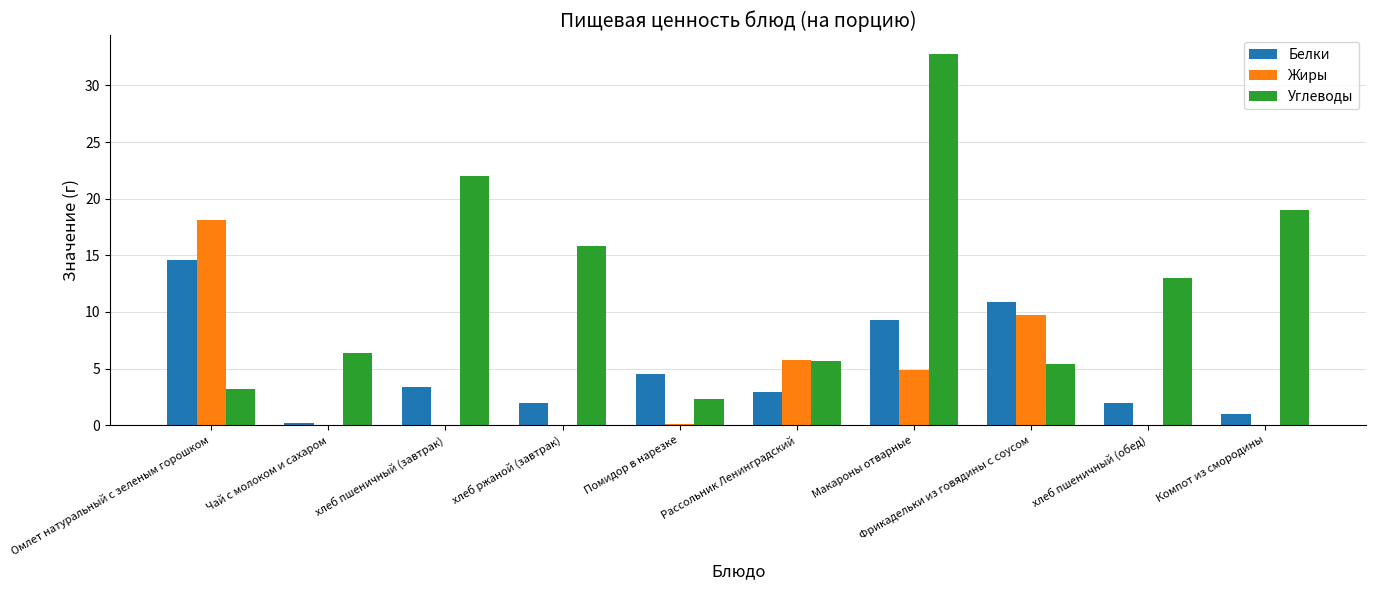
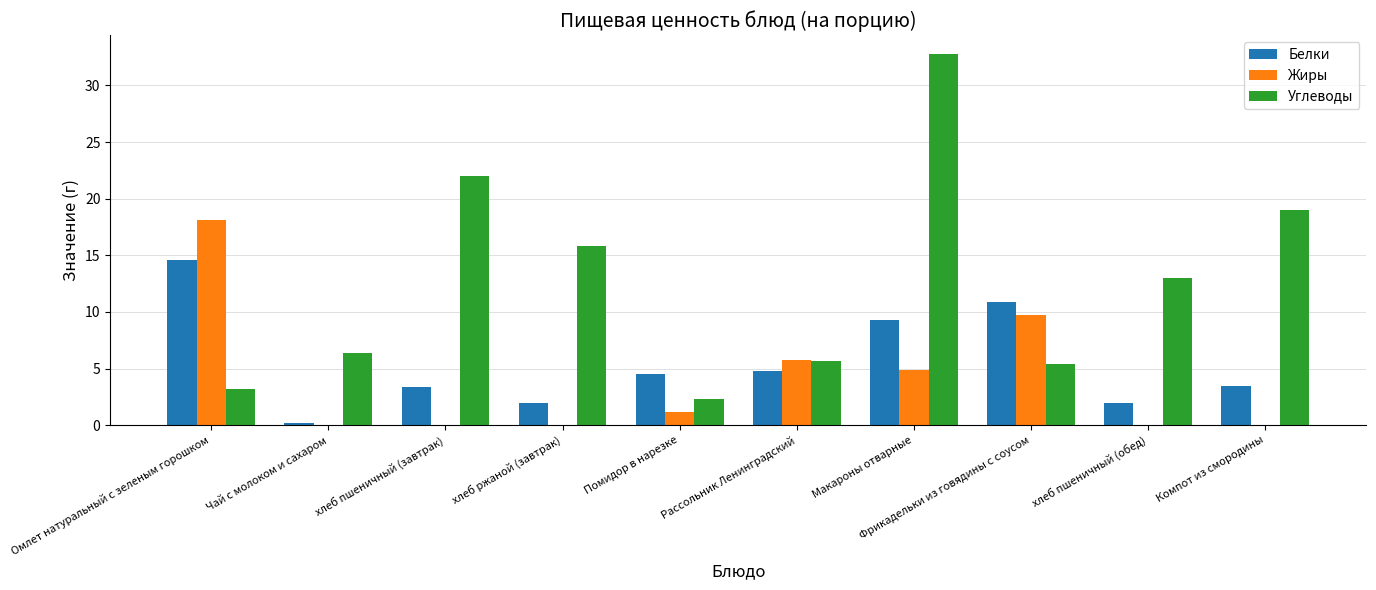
Жиры, Помидор в нарезке: 0.1 -> 1.2
Белки, Рассольник Ленинградский: 2.9 -> 4.8
Белки, Компот из смородины: 1.0 -> 3.5
